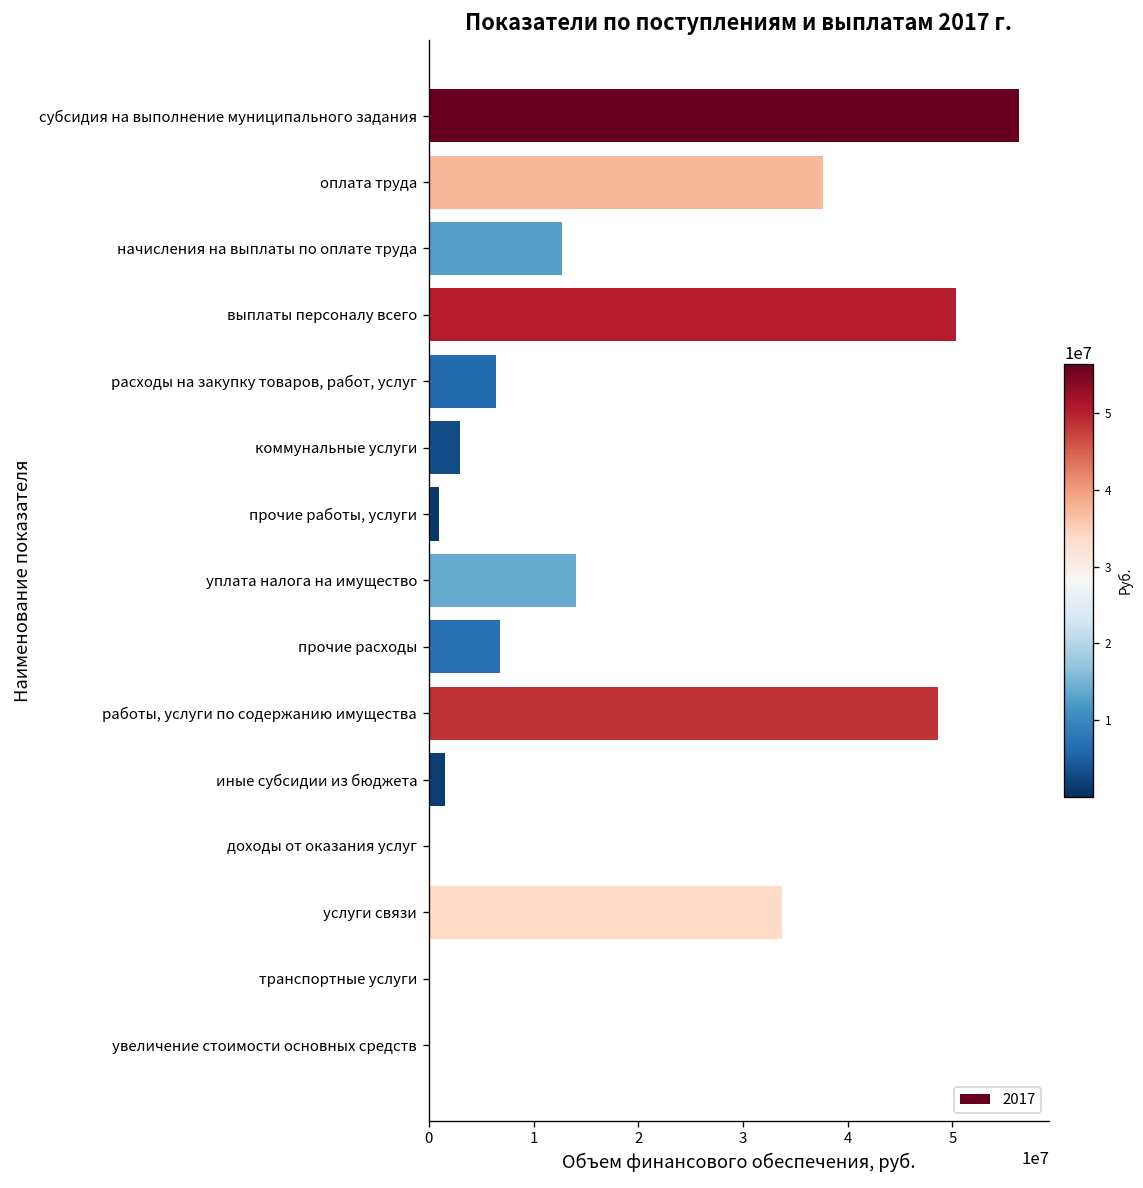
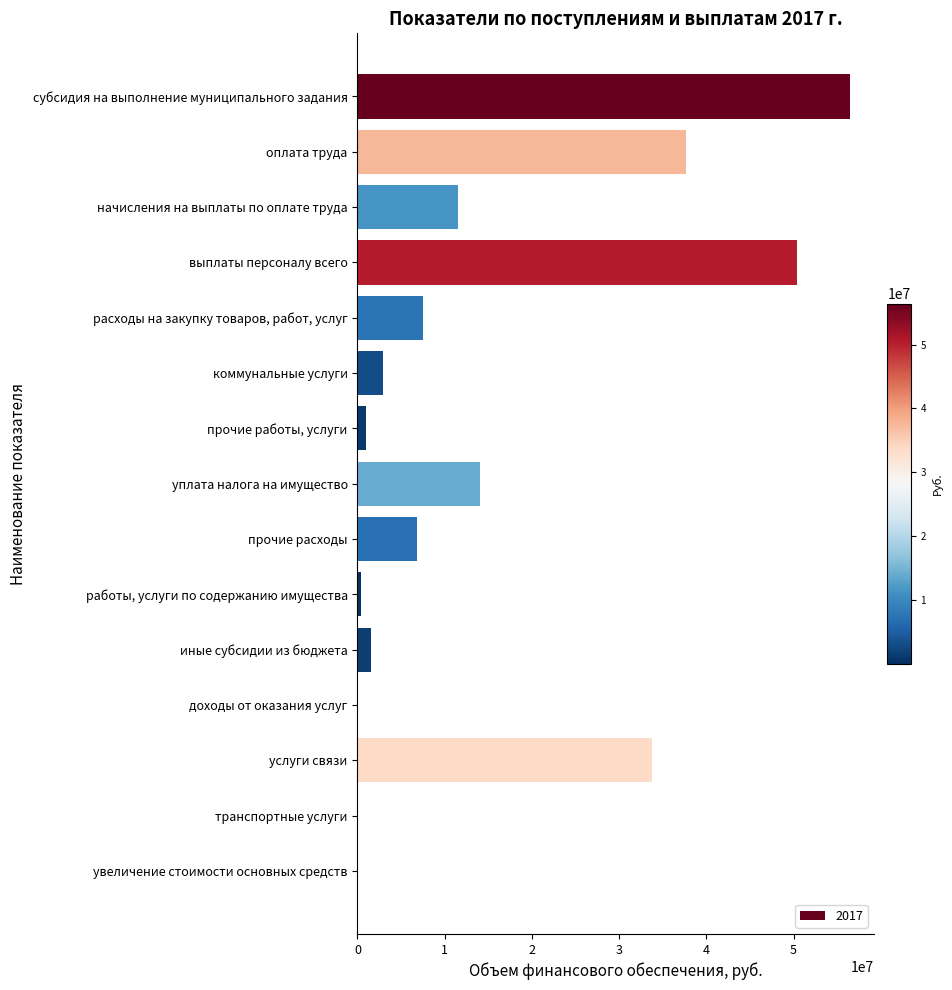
начисления на выплаты по оплате труда: 13000000 -> 12000000
расходы на закупку товаров, работ, услуг: 6000000 -> 8000000
работы, услуги по содержанию имущества: 49000000 -> 0
